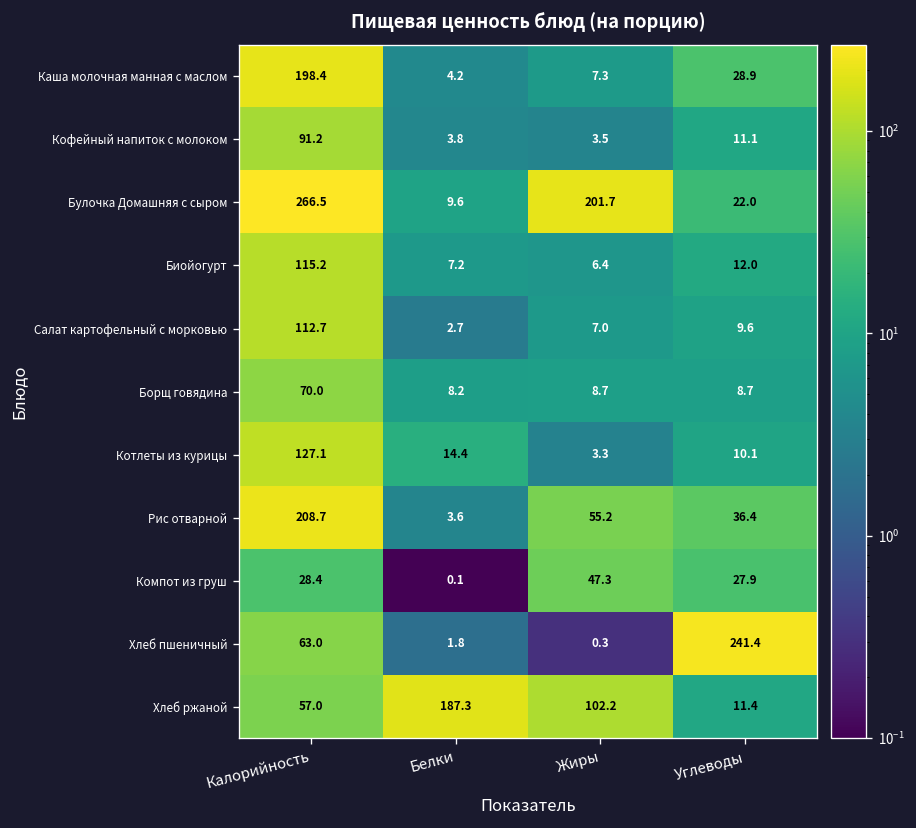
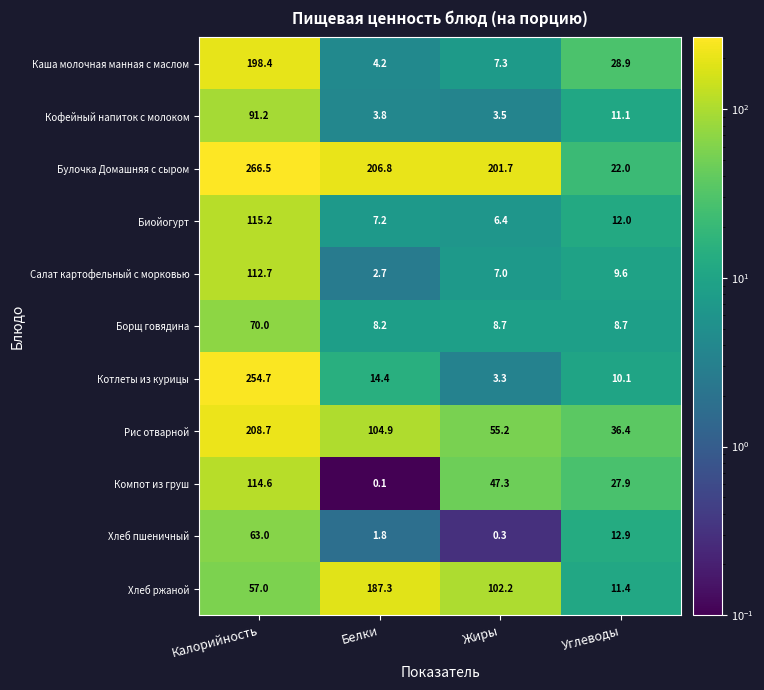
Булочка Домашняя с сыром, Белки: 9.6 -> 206.8
Котлеты из курицы, Калорийность: 127.1 -> 254.7
Рис отварной, Белки: 3.6 -> 104.9
Компот из груш, Калорийность: 28.4 -> 114.6
Хлеб пшеничный, Углеводы: 241.4 -> 12.9
